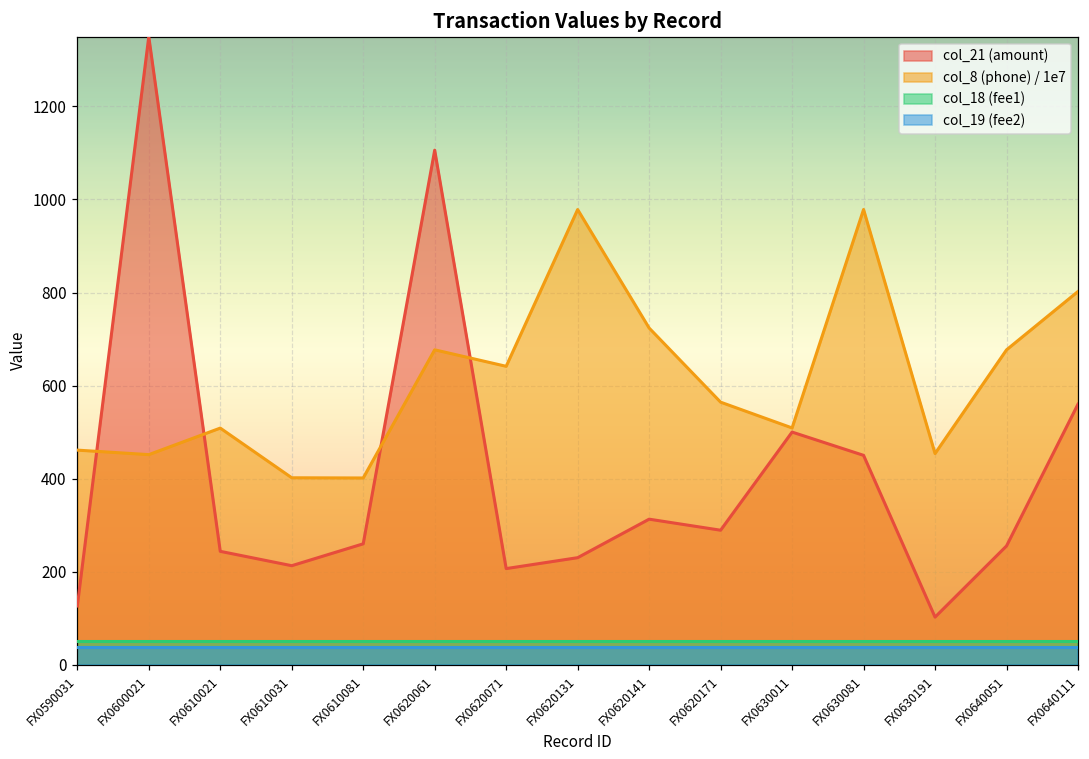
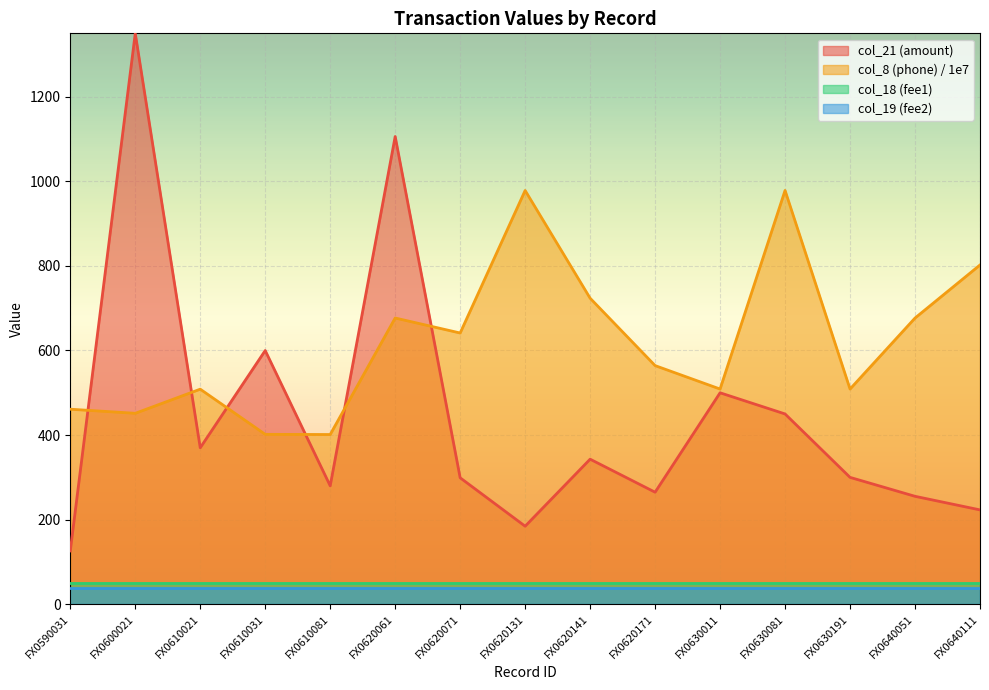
col_21 (amount), FX0610021: 240 -> 370
col_21 (amount), FX0610031: 210 -> 600
col_21 (amount), FX0610081: 260 -> 280
col_21 (amount), FX0620071: 210 -> 300
col_21 (amount), FX0620131: 230 -> 180
col_21 (amount), FX0620141: 310 -> 340
col_21 (amount), FX0620171: 290 -> 260
col_21 (amount), FX0630191: 100 -> 300
col_8 (phone) / 1e7, FX0630191: 450 -> 510
col_21 (amount), FX0640111: 560 -> 220
